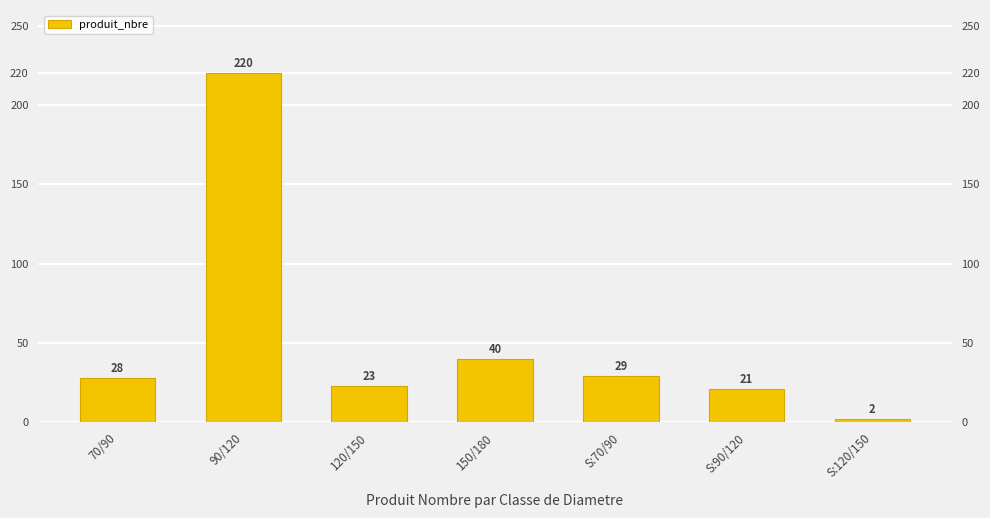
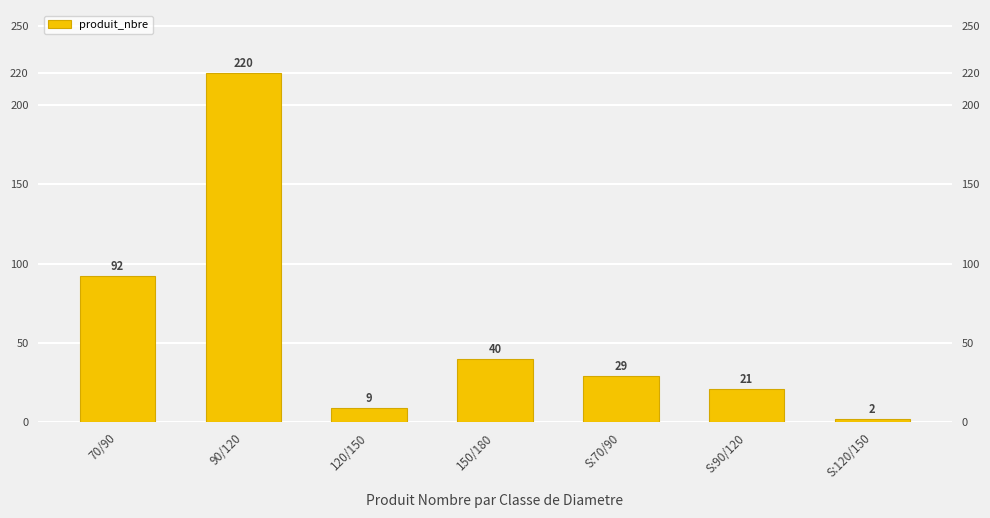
70/90: 28 -> 92
120/150: 23 -> 9
